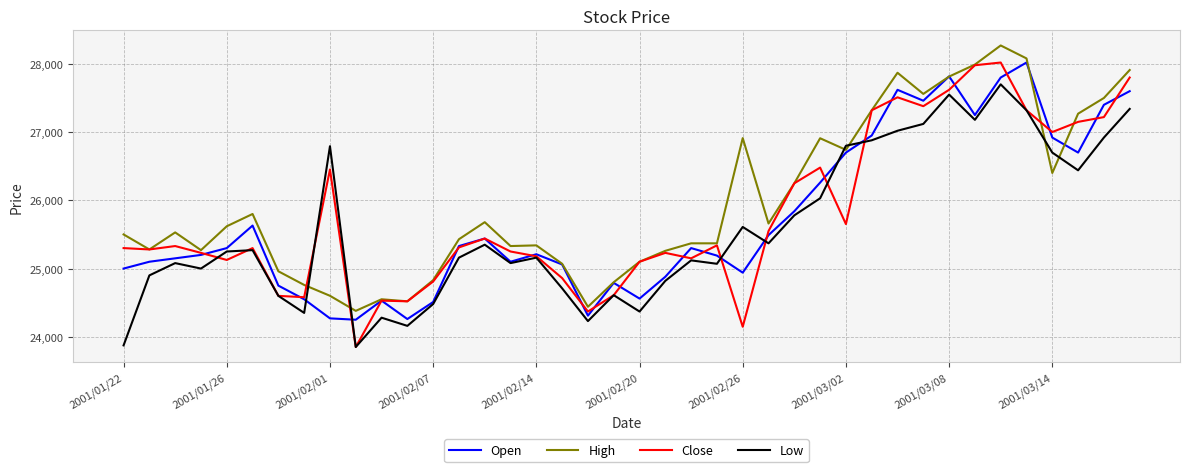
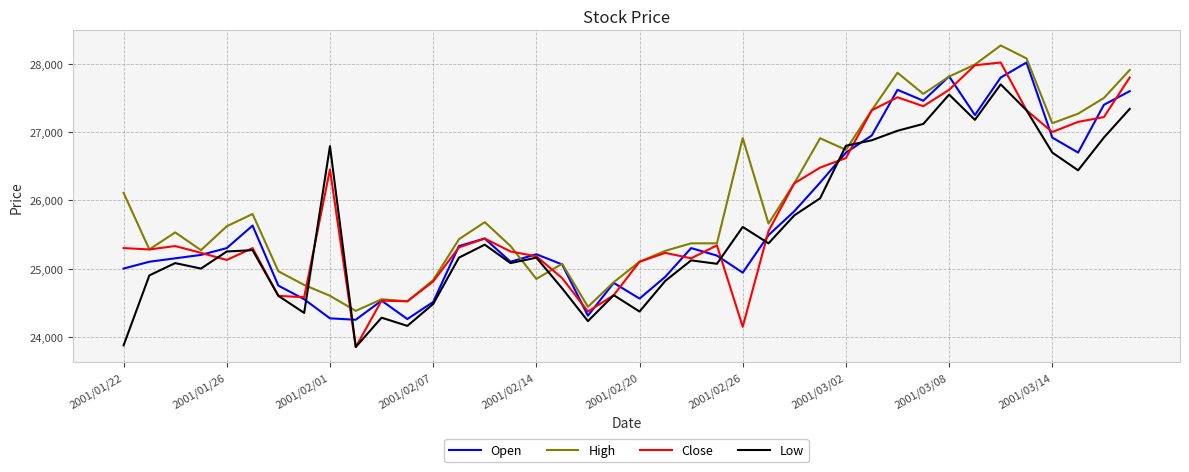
High, 2001/01/22: 25,500 -> 26,100
High, 2001/02/14: 25,300 -> 24,800
Close, 2001/03/02: 25,700 -> 26,600
High, 2001/03/14: 26,400 -> 27,100
